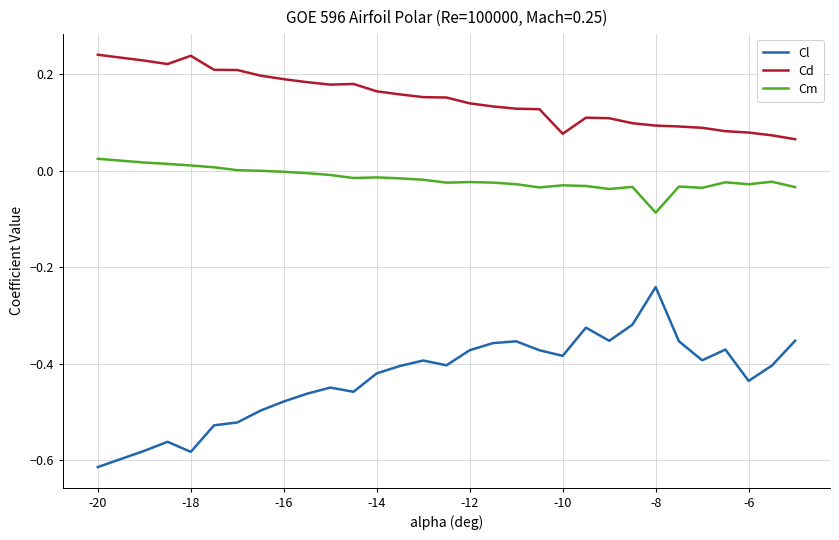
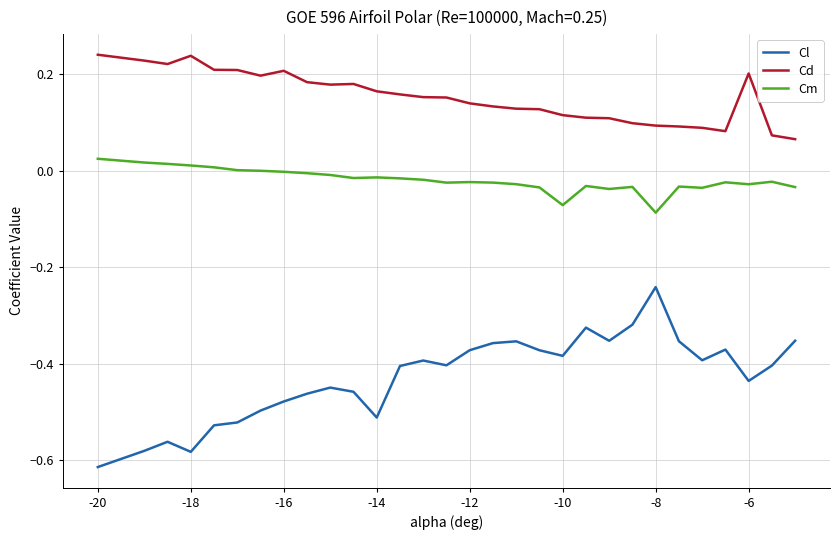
Cd, -16: 0.19 -> 0.21
Cl, -14: -0.42 -> -0.51
Cd, -10: 0.08 -> 0.12
Cm, -10: -0.03 -> -0.07
Cd, -6: 0.08 -> 0.20
